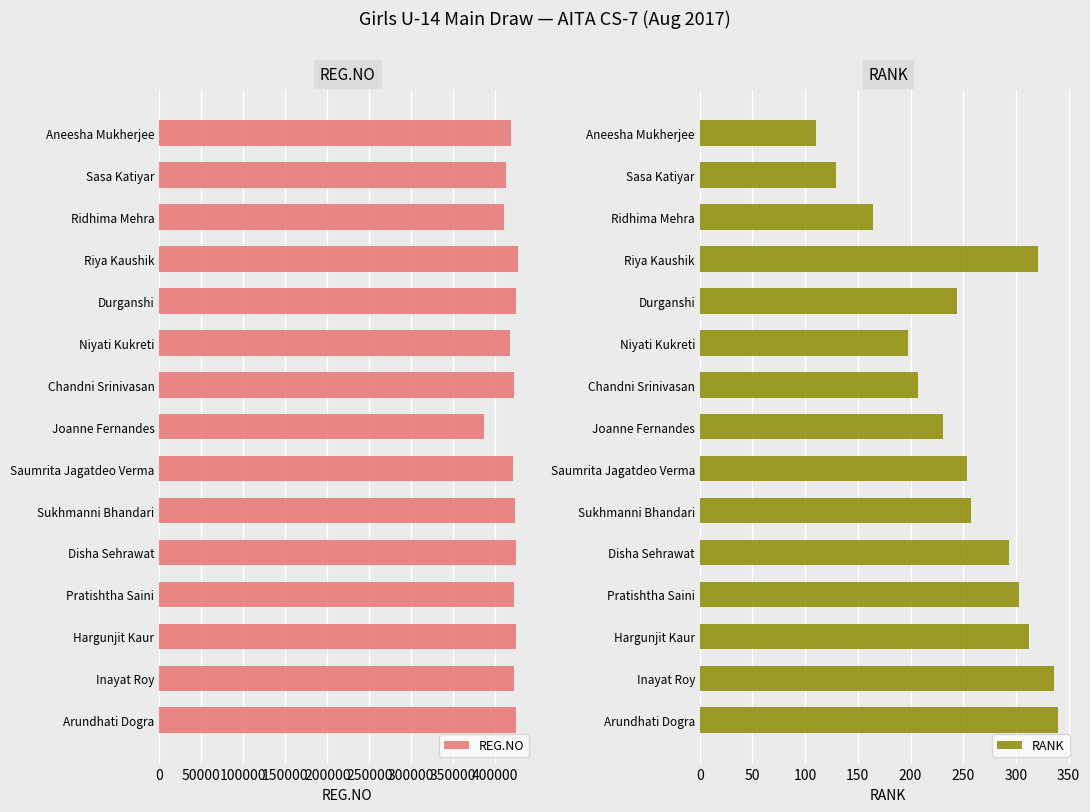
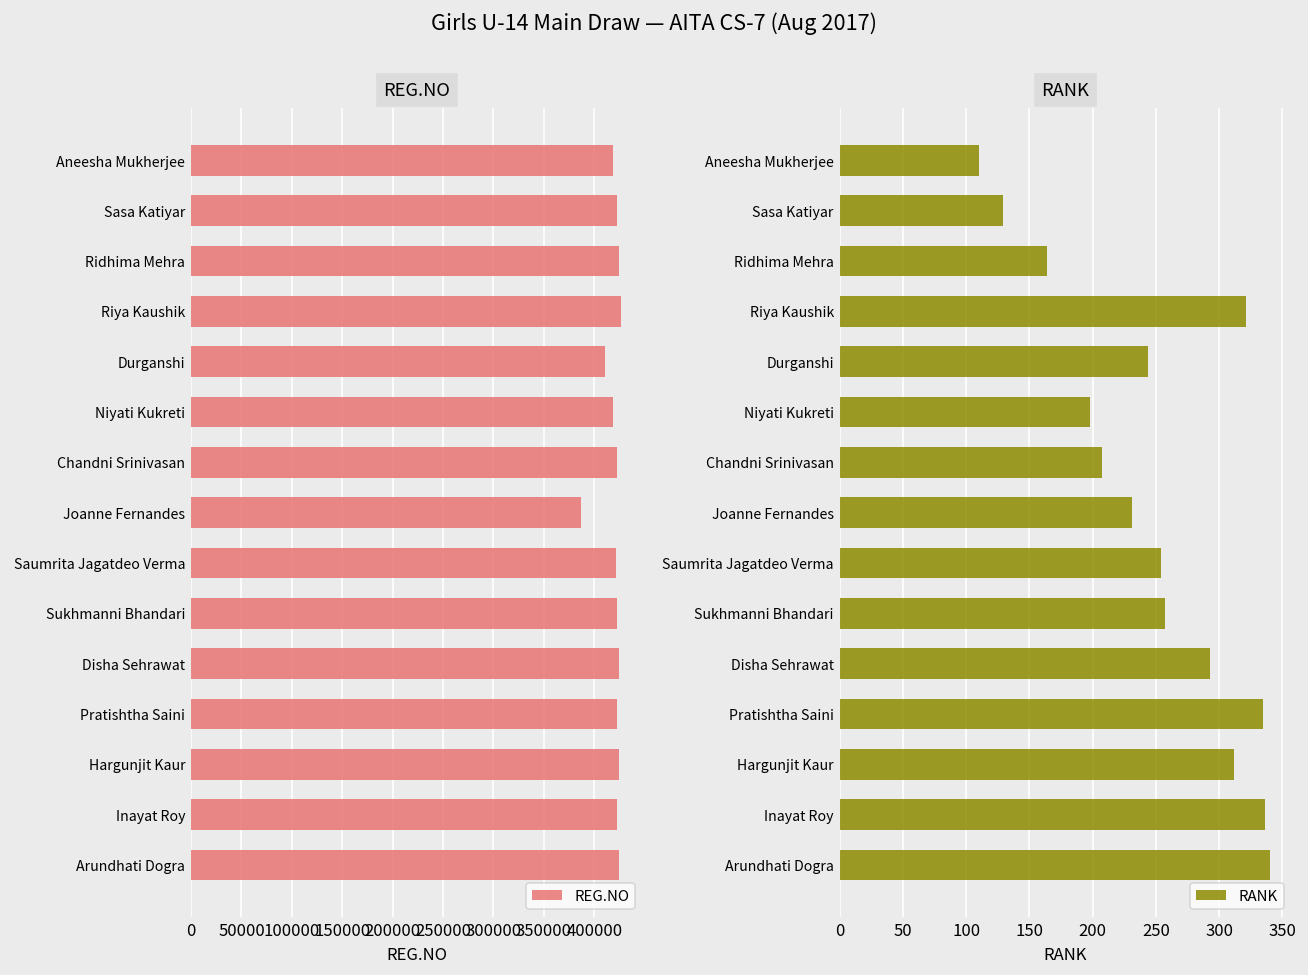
REG.NO, Sasa Katiyar: 410000 -> 420000
REG.NO, Ridhima Mehra: 410000 -> 420000
REG.NO, Durganshi: 420000 -> 410000
RANK, Pratishtha Saini: 303 -> 335
